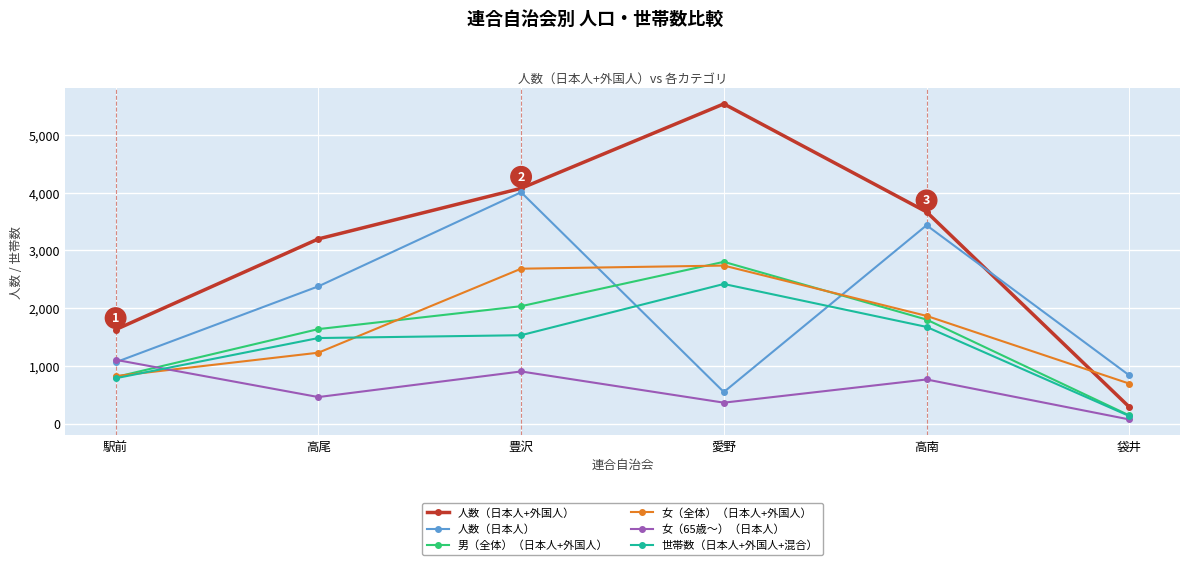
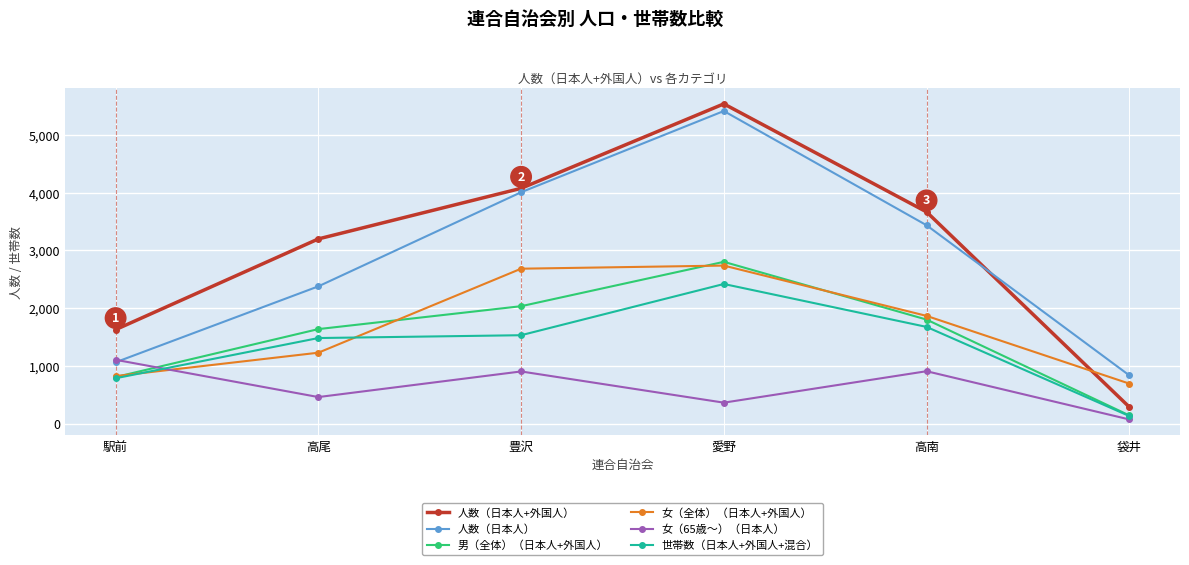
人数（日本人）, 愛野: 500 -> 5,400
女（65歳～）（日本人）, 高南: 800 -> 900
